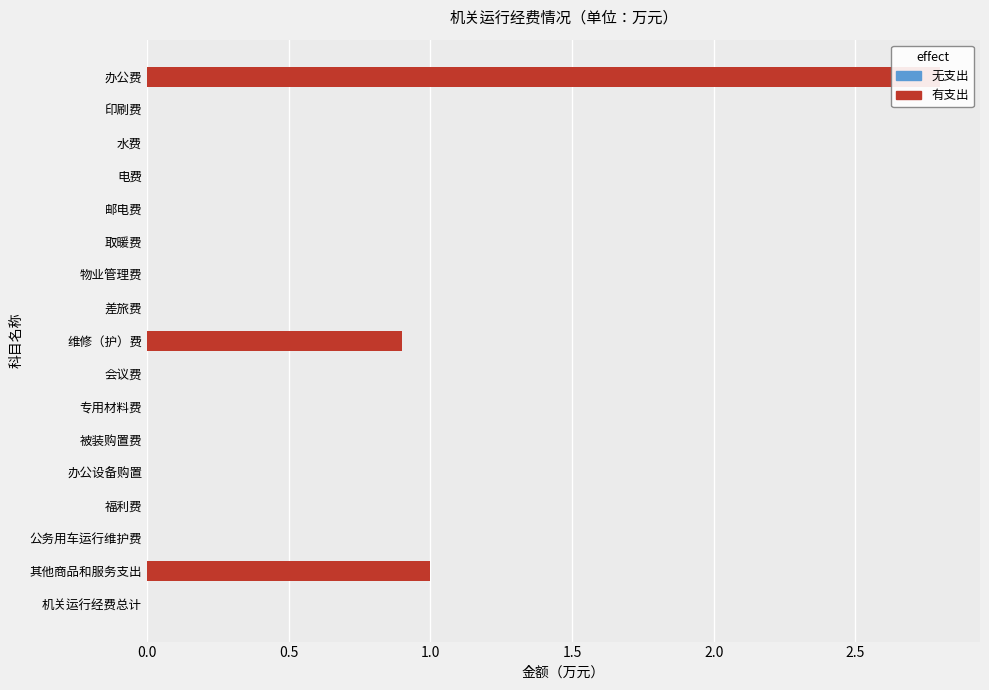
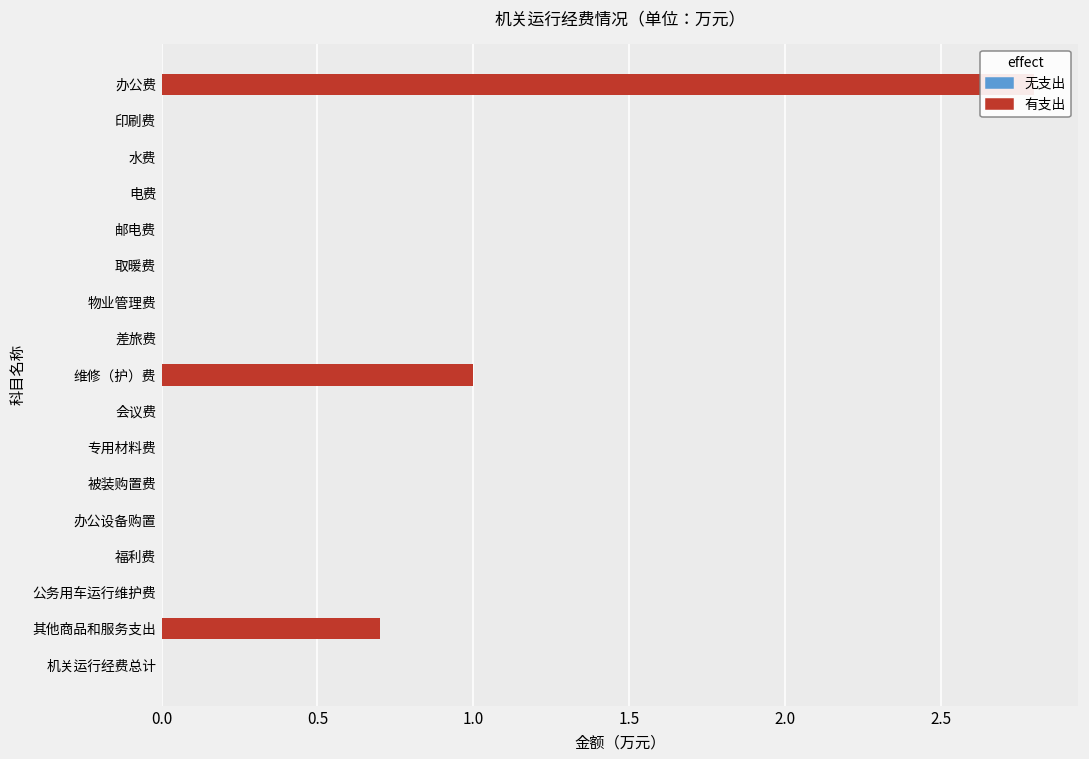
维修（护）费: 0.9 -> 1.0
其他商品和服务支出: 1.0 -> 0.7
